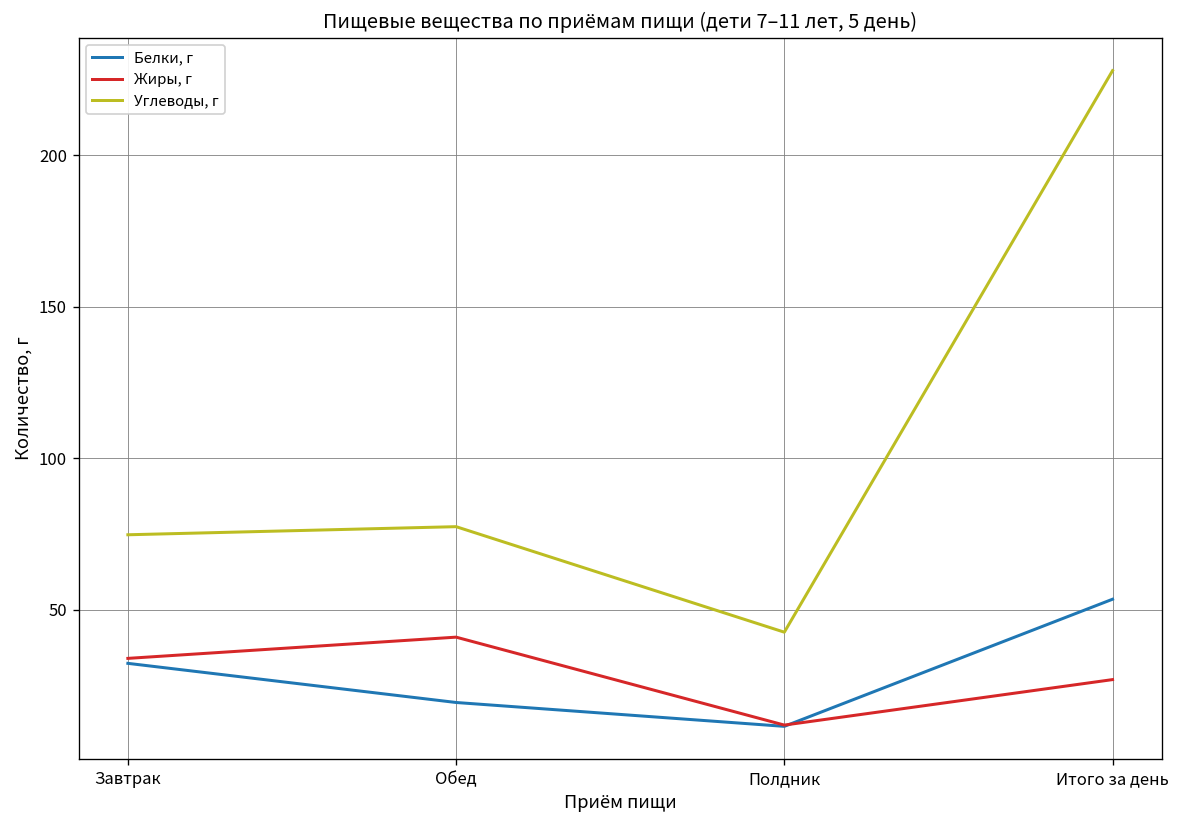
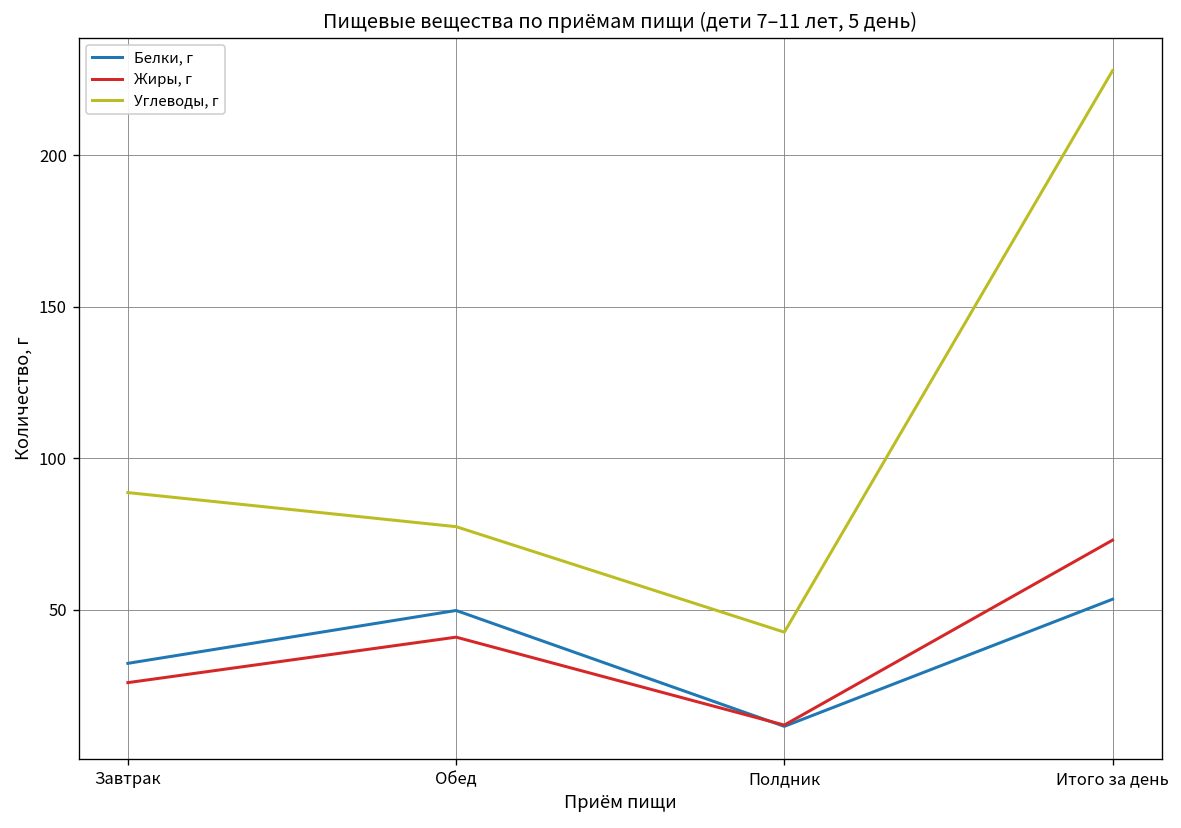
Жиры, г, Завтрак: 34 -> 26
Углеводы, г, Завтрак: 75 -> 89
Белки, г, Обед: 19 -> 50
Жиры, г, Итого за день: 27 -> 73
